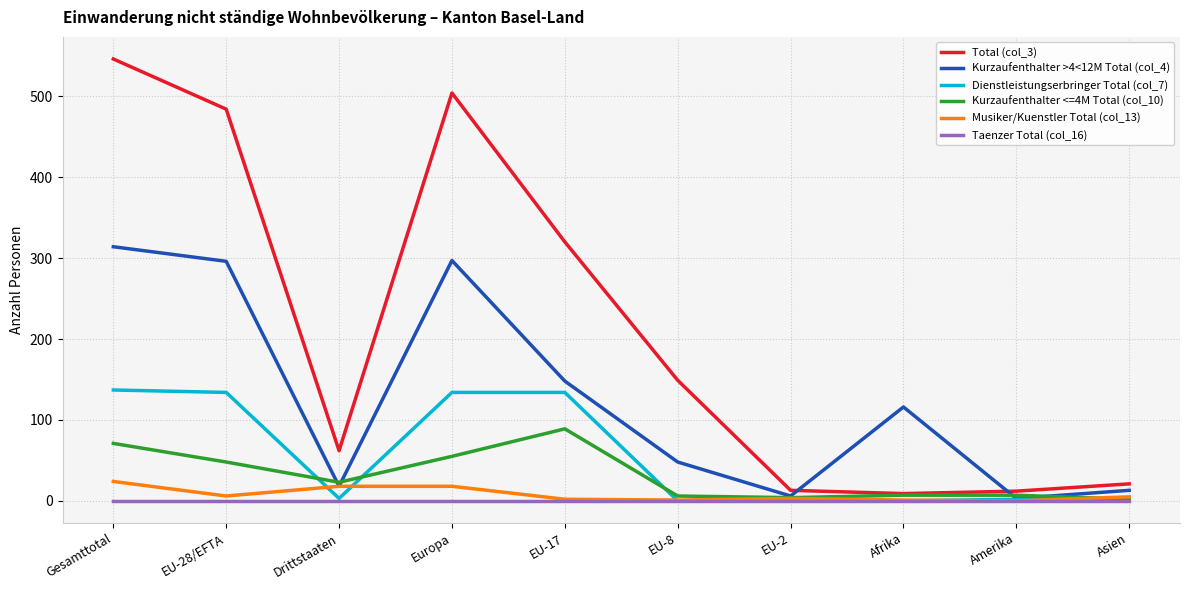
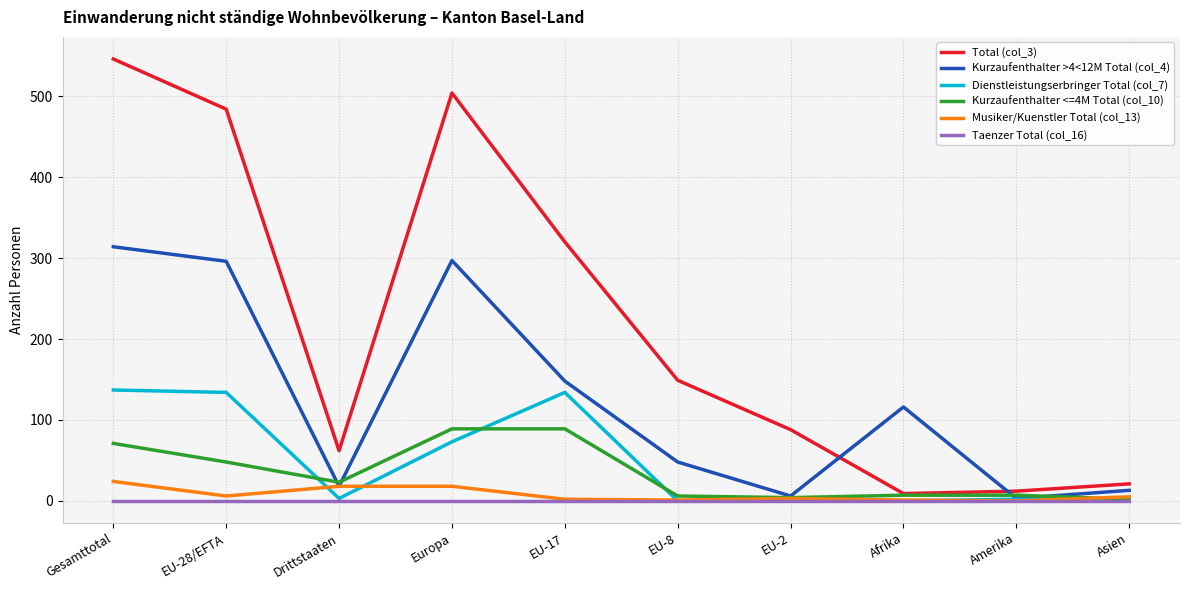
Dienstleistungserbringer Total (col_7), Europa: 130 -> 70
Kurzaufenthalter <=4M Total (col_10), Europa: 60 -> 90
Total (col_3), EU-2: 10 -> 90
